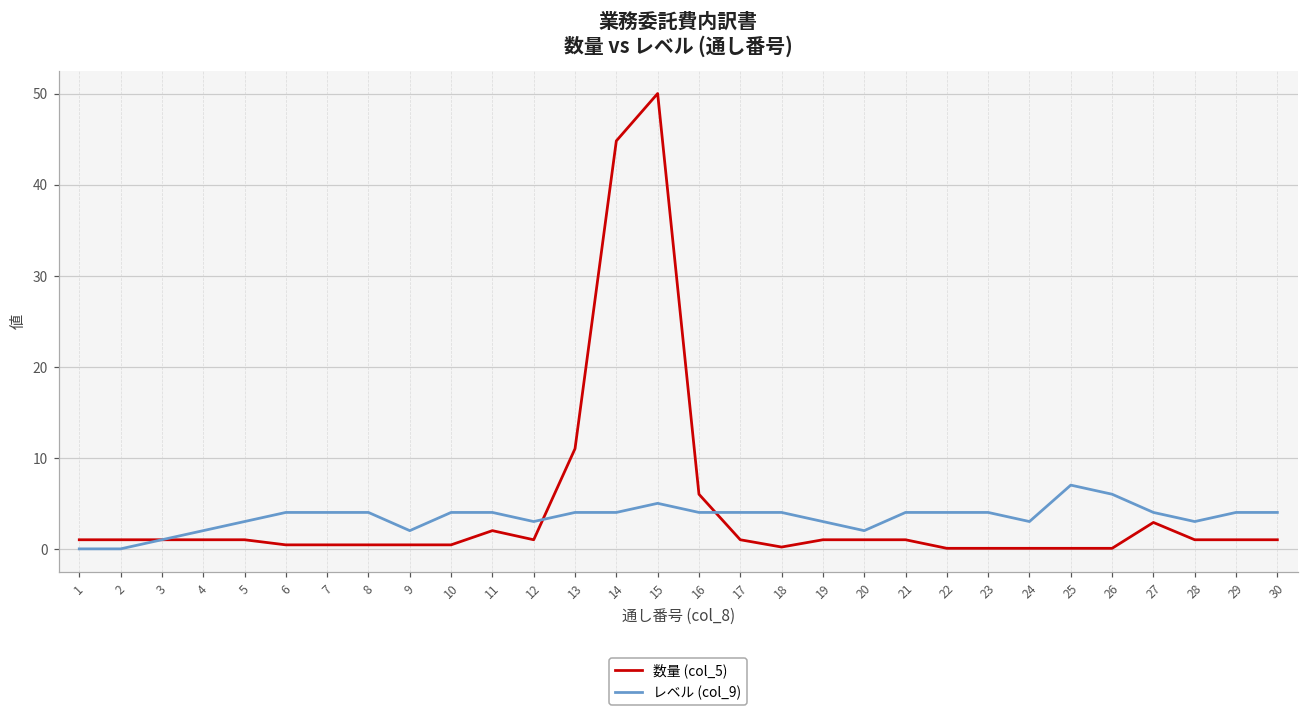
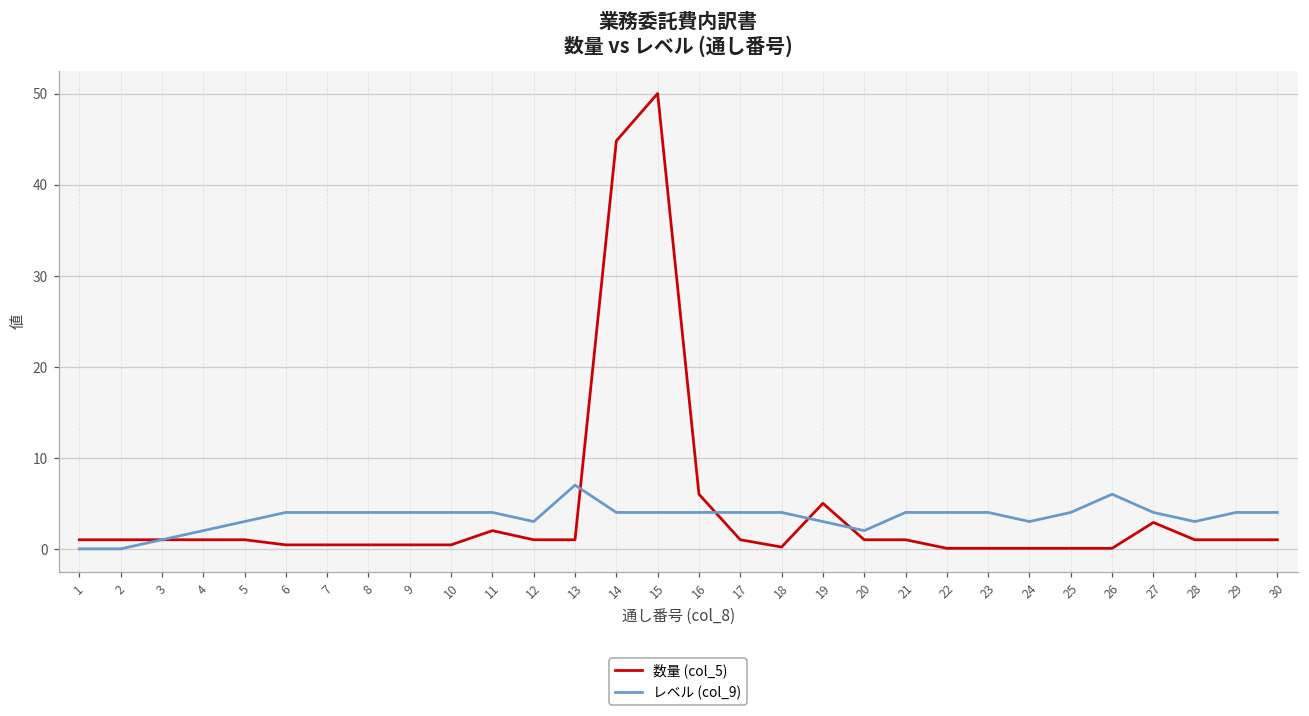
レベル (col_9), 9: 2 -> 4
数量 (col_5), 13: 11 -> 1
レベル (col_9), 13: 4 -> 7
レベル (col_9), 15: 5 -> 4
数量 (col_5), 19: 1 -> 5
レベル (col_9), 25: 7 -> 4
